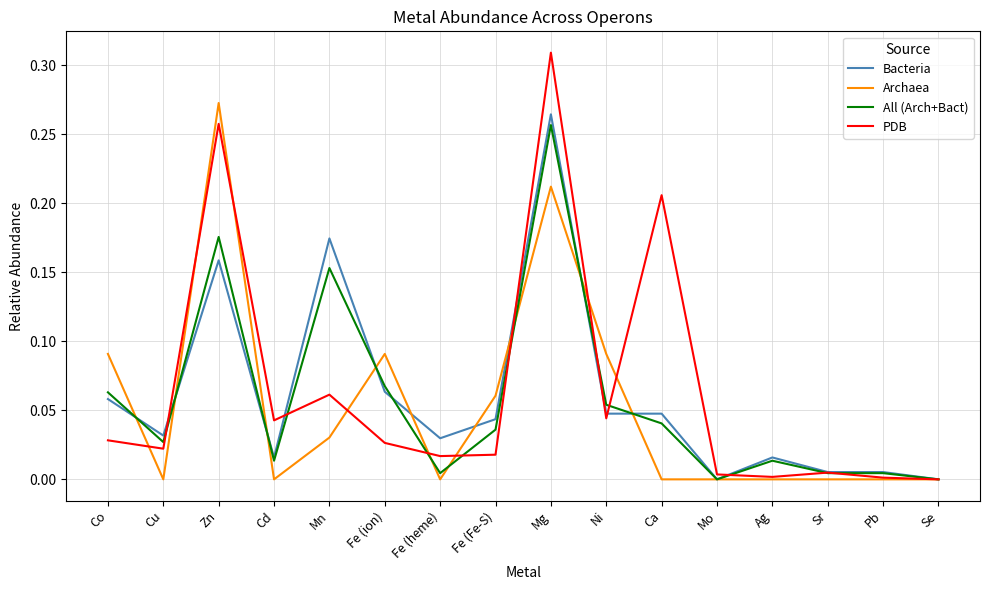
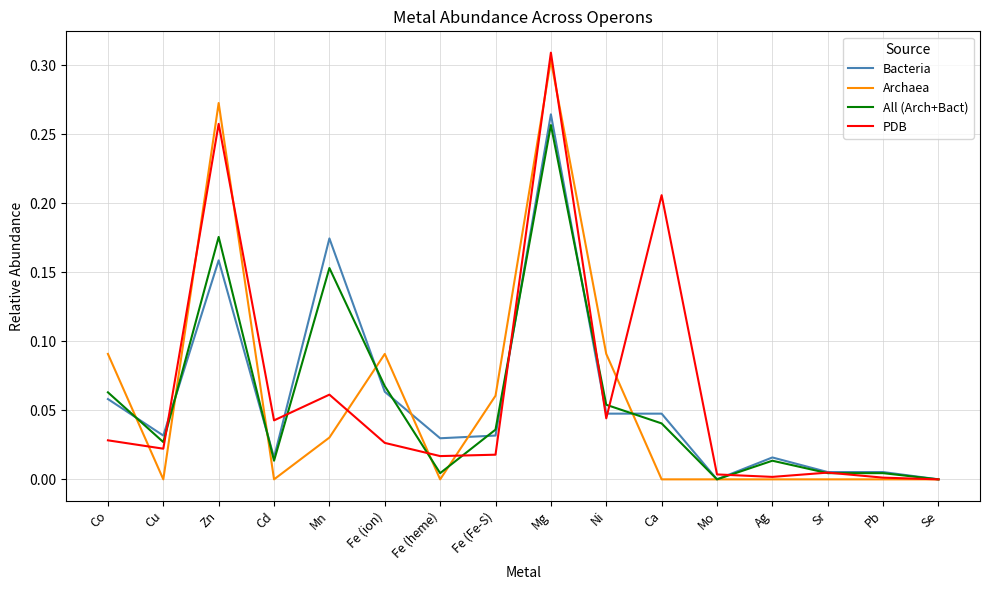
Bacteria, Fe (Fe-S): 0.044 -> 0.032
Archaea, Mg: 0.212 -> 0.304
